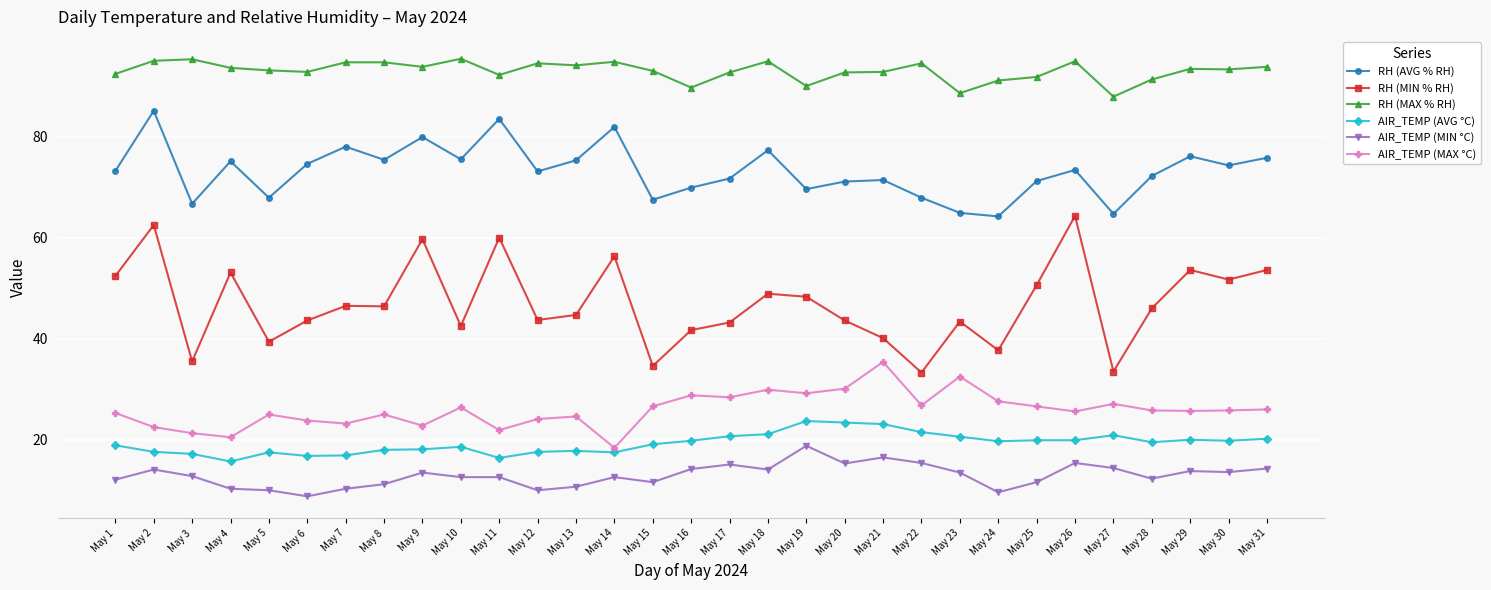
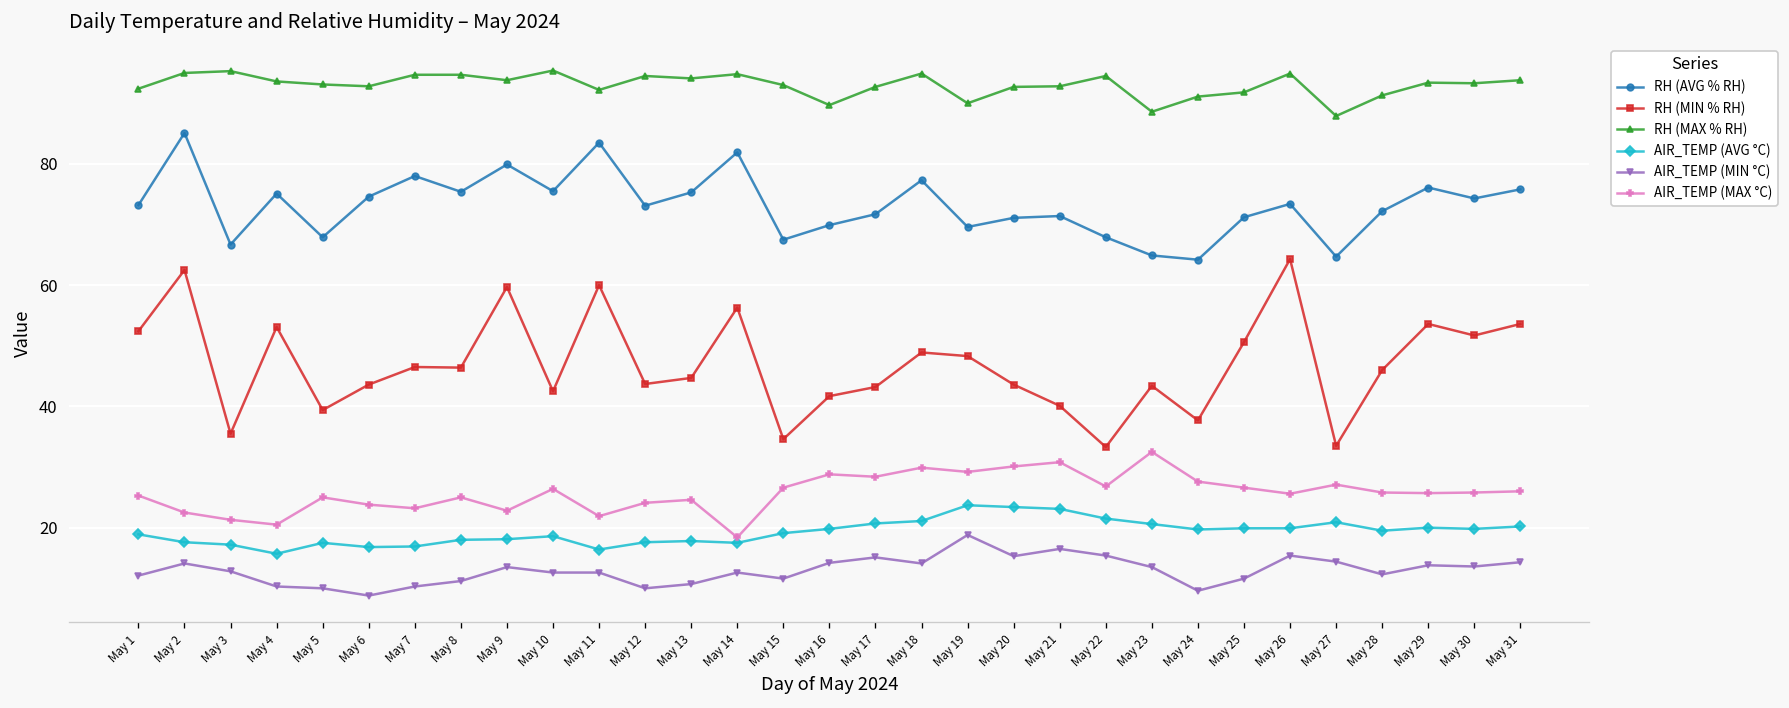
AIR_TEMP (MAX °C), May 21: 35 -> 31
